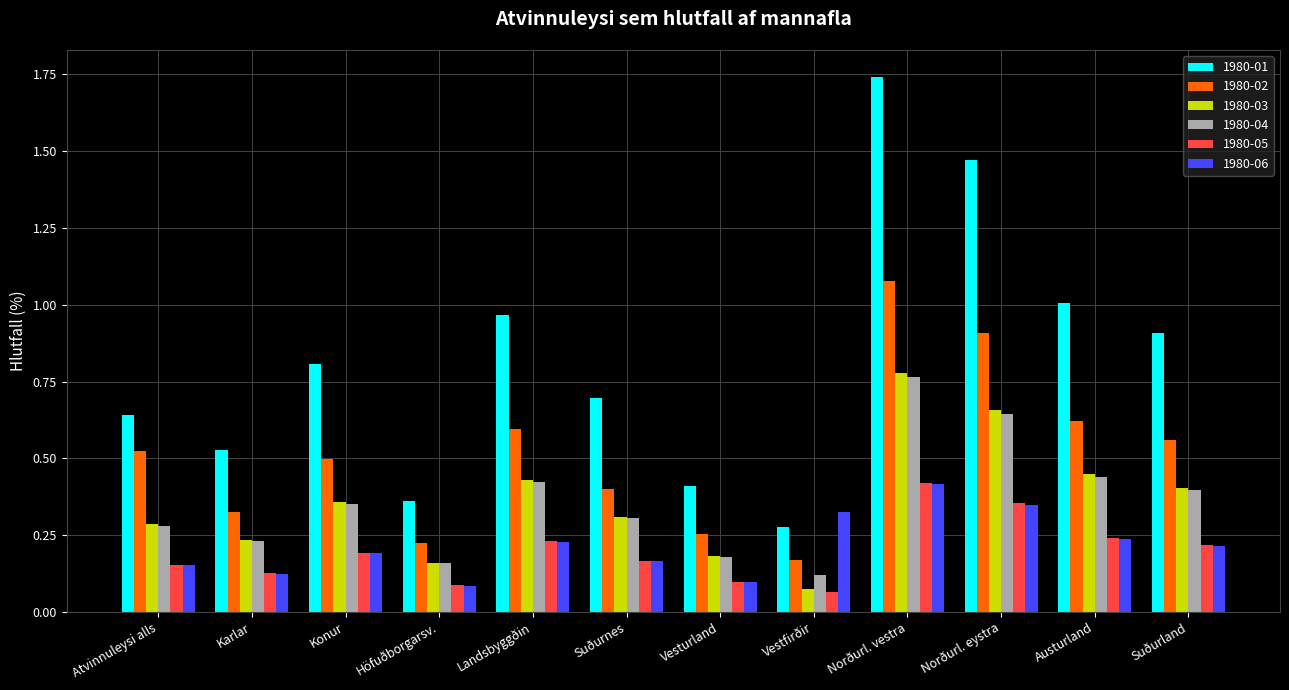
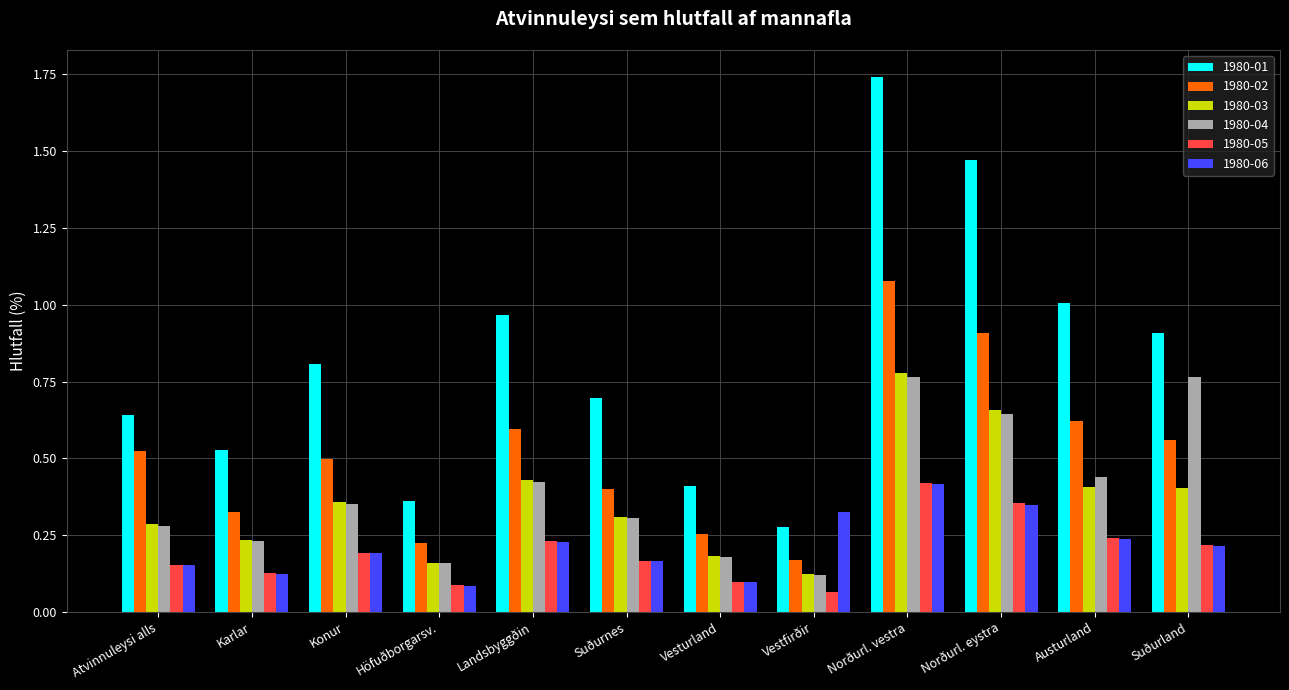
1980-03, Vestfirðir: 0.07 -> 0.12
1980-03, Austurland: 0.45 -> 0.41
1980-04, Suðurland: 0.40 -> 0.76
